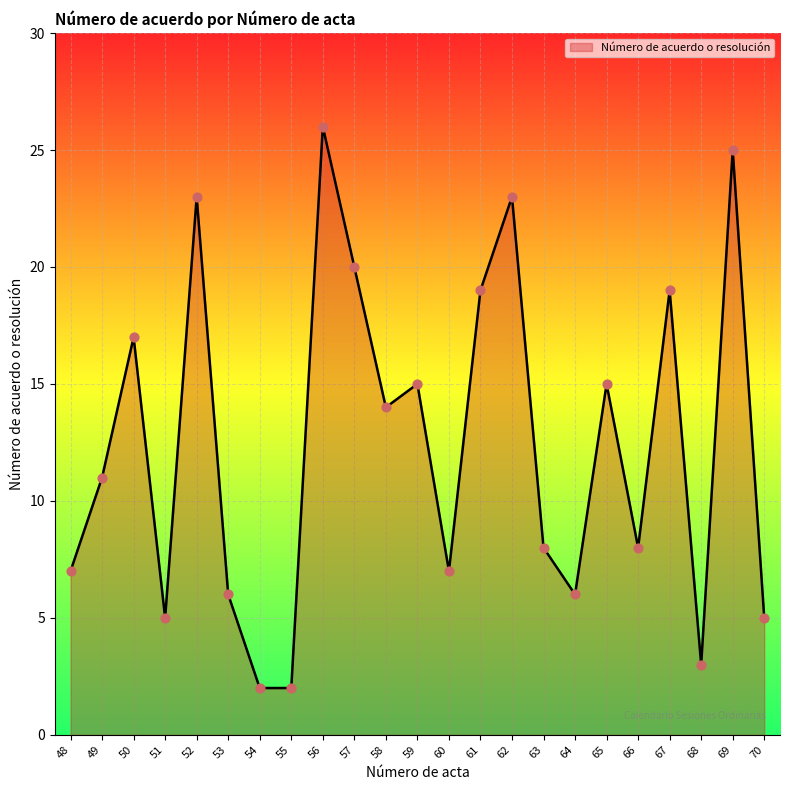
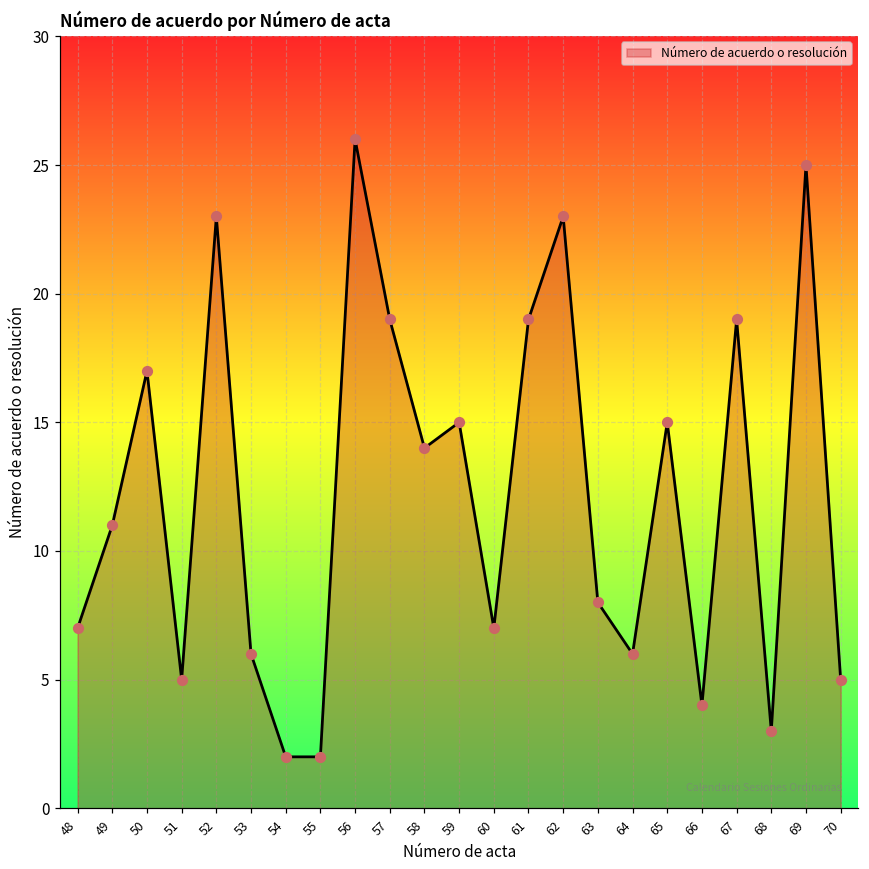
57: 20 -> 19
66: 8 -> 4
